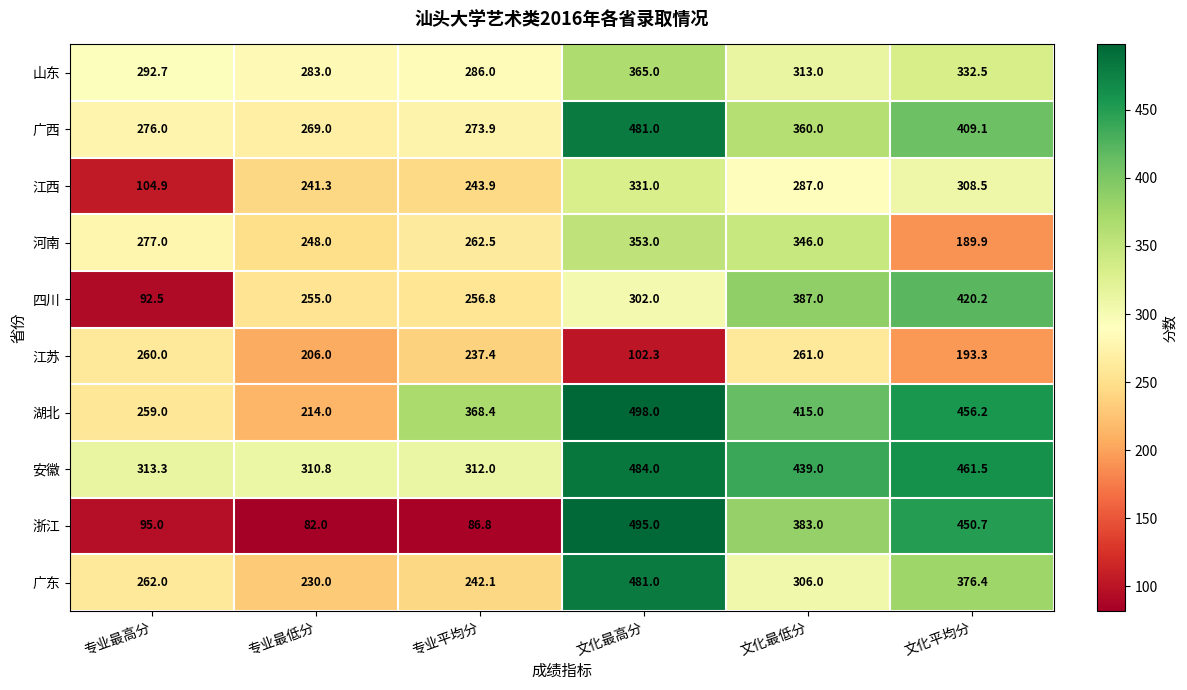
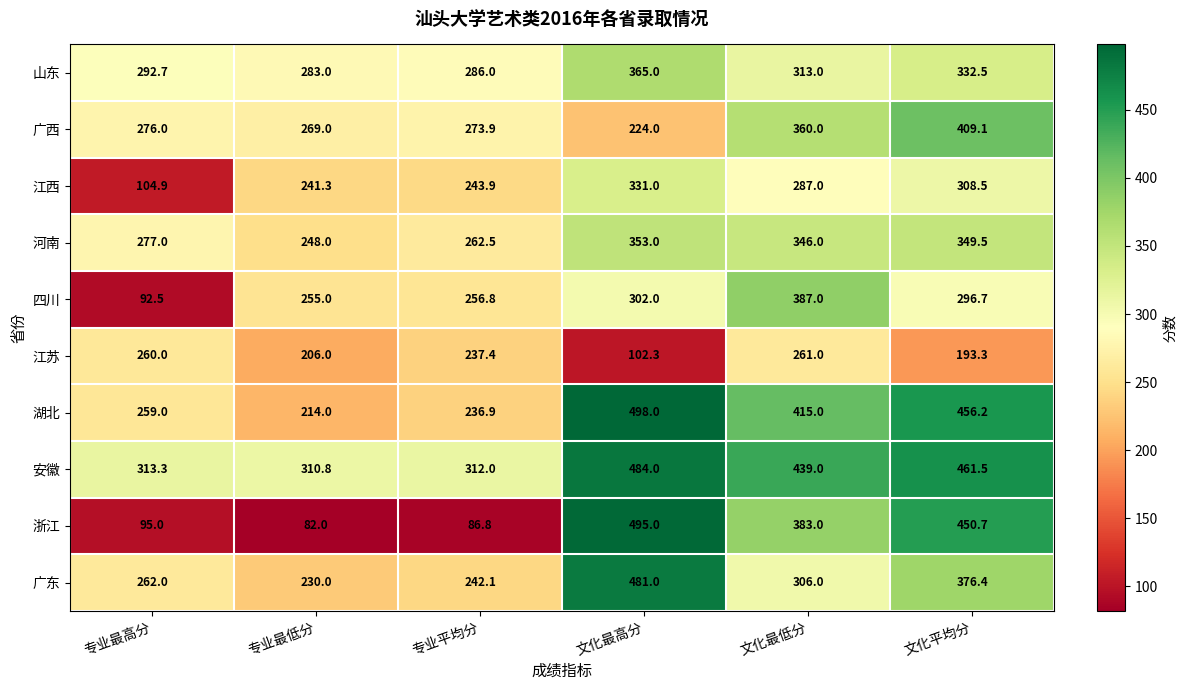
广西, 文化最高分: 481.0 -> 224.0
河南, 文化平均分: 189.9 -> 349.5
四川, 文化平均分: 420.2 -> 296.7
湖北, 专业平均分: 368.4 -> 236.9
